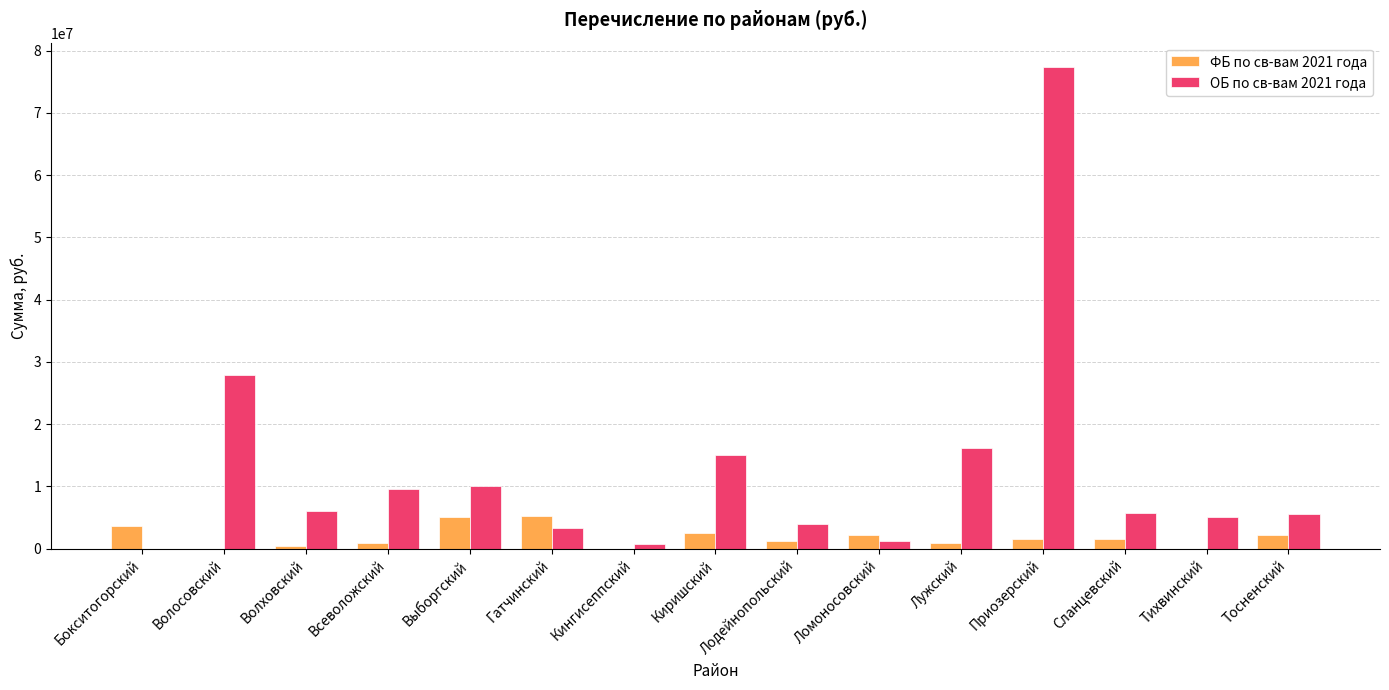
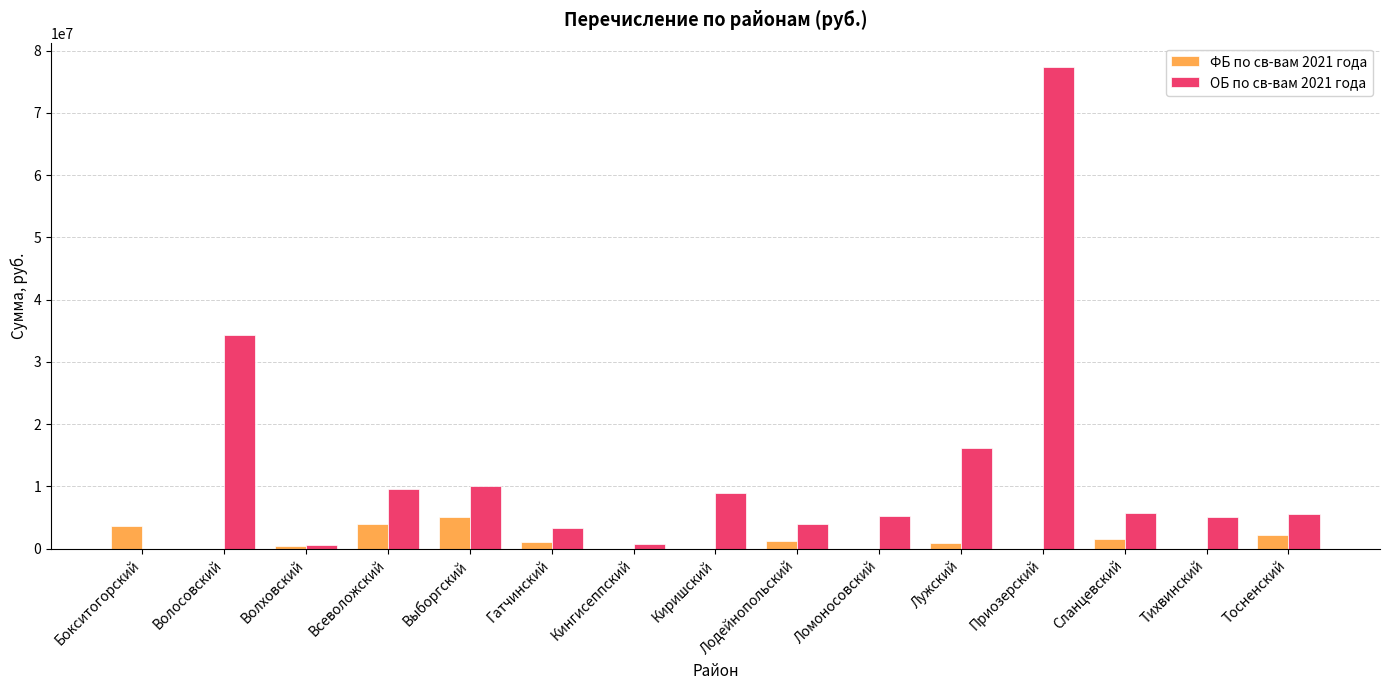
ОБ по св-вам 2021 года, Волосовский: 28000000 -> 34000000
ОБ по св-вам 2021 года, Волховский: 6000000 -> 1000000
ФБ по св-вам 2021 года, Всеволожский: 1000000 -> 4000000
ФБ по св-вам 2021 года, Гатчинский: 5000000 -> 1000000
ФБ по св-вам 2021 года, Киришский: 2000000 -> 0
ОБ по св-вам 2021 года, Киришский: 15000000 -> 9000000
ФБ по св-вам 2021 года, Ломоносовский: 2000000 -> 0
ОБ по св-вам 2021 года, Ломоносовский: 1000000 -> 5000000
ФБ по св-вам 2021 года, Приозерский: 1000000 -> 0
